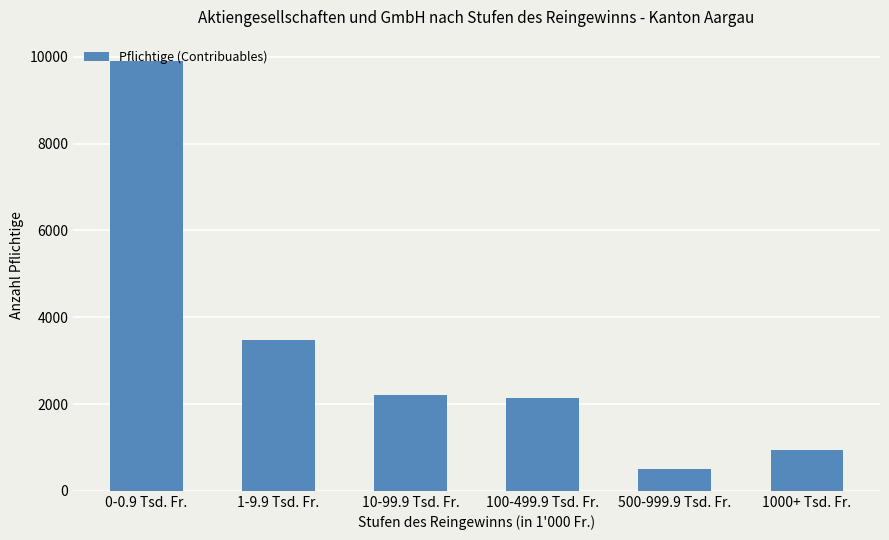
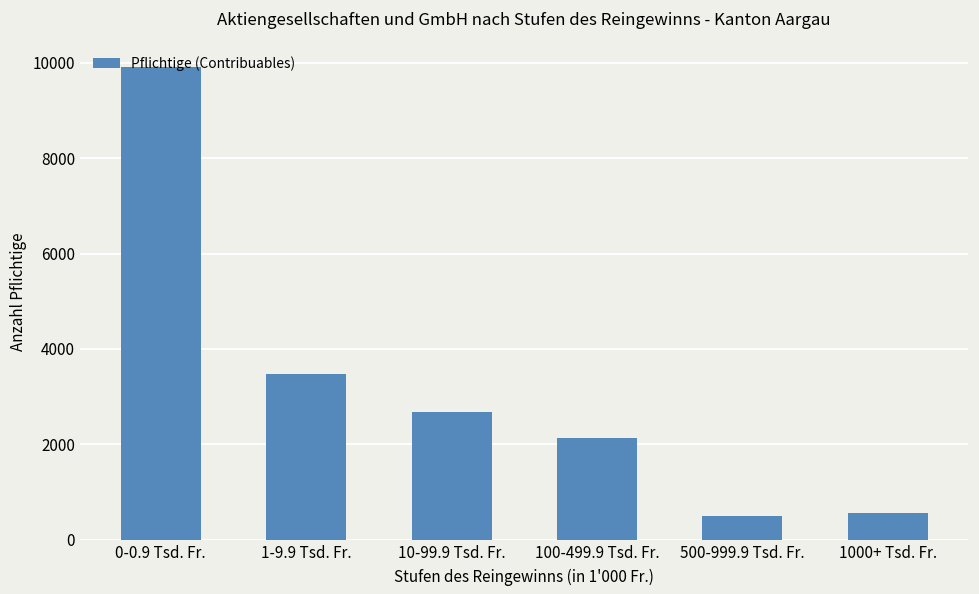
10-99.9 Tsd. Fr.: 2200 -> 2700
1000+ Tsd. Fr.: 900 -> 600
